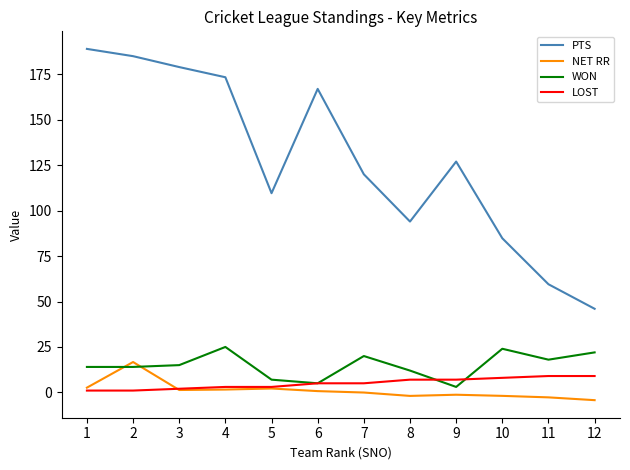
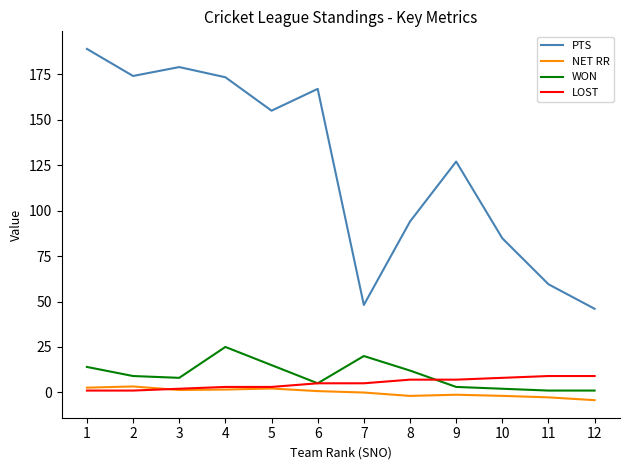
PTS, 2: 185 -> 174
NET RR, 2: 17 -> 3
WON, 2: 14 -> 9
WON, 3: 15 -> 8
PTS, 5: 110 -> 155
WON, 5: 7 -> 15
PTS, 7: 120 -> 48
WON, 10: 24 -> 2
WON, 11: 18 -> 1
WON, 12: 22 -> 1
